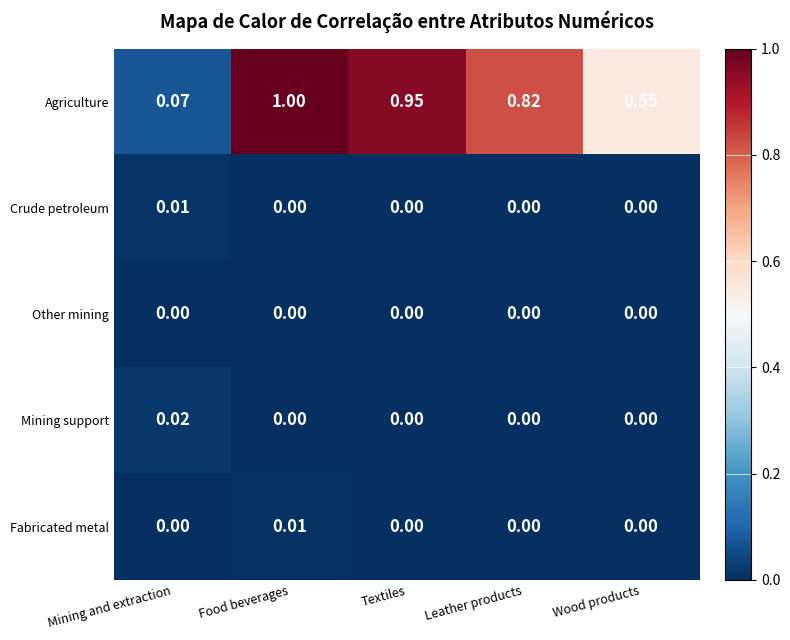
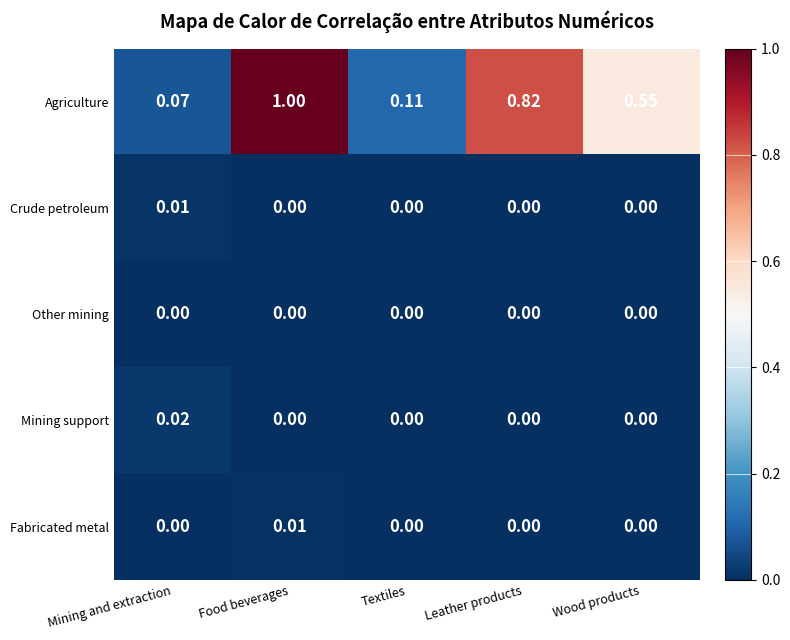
Agriculture, Textiles: 0.95 -> 0.11
